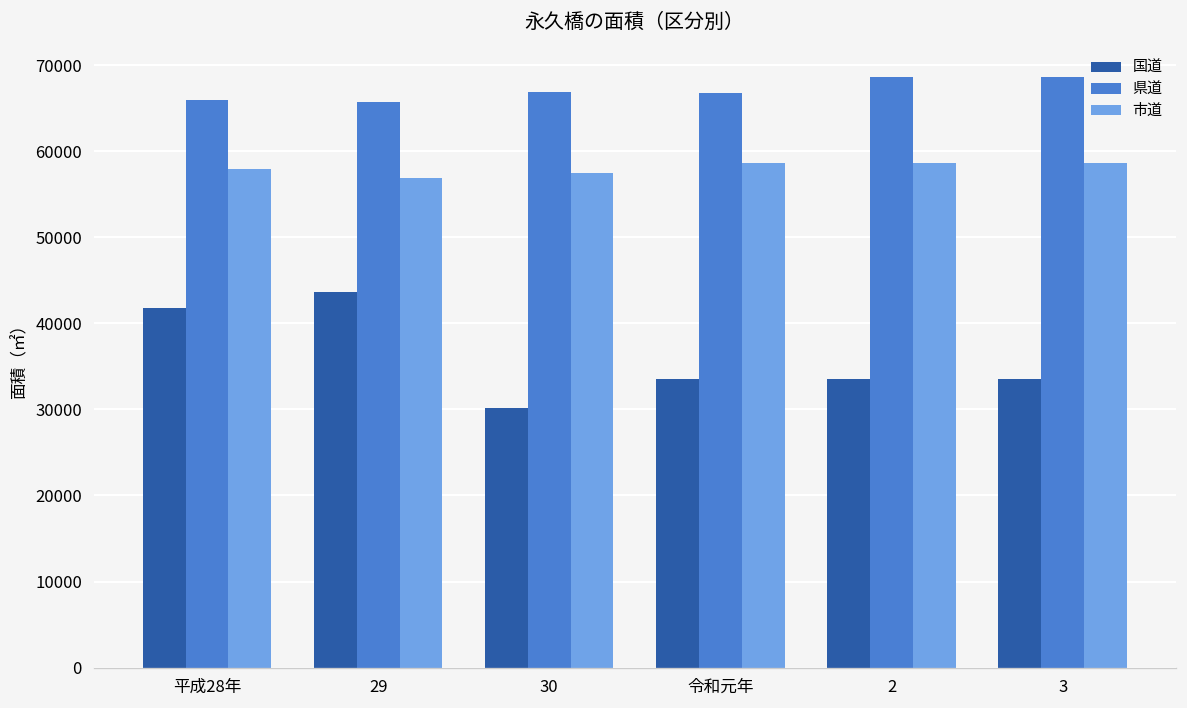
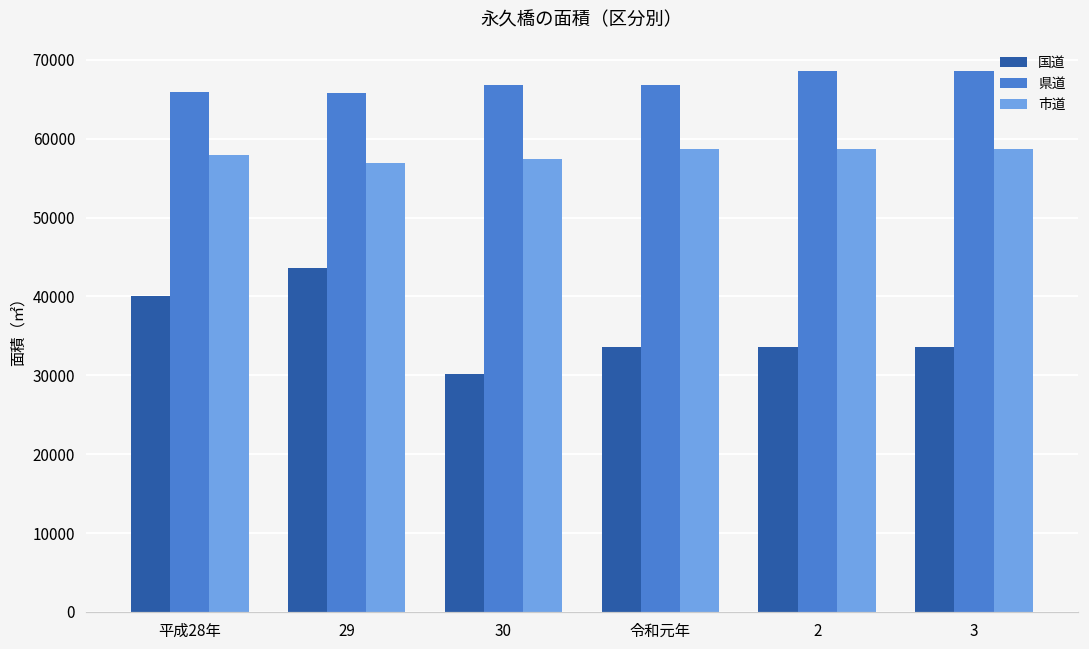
国道, 平成28年: 42000 -> 40000
